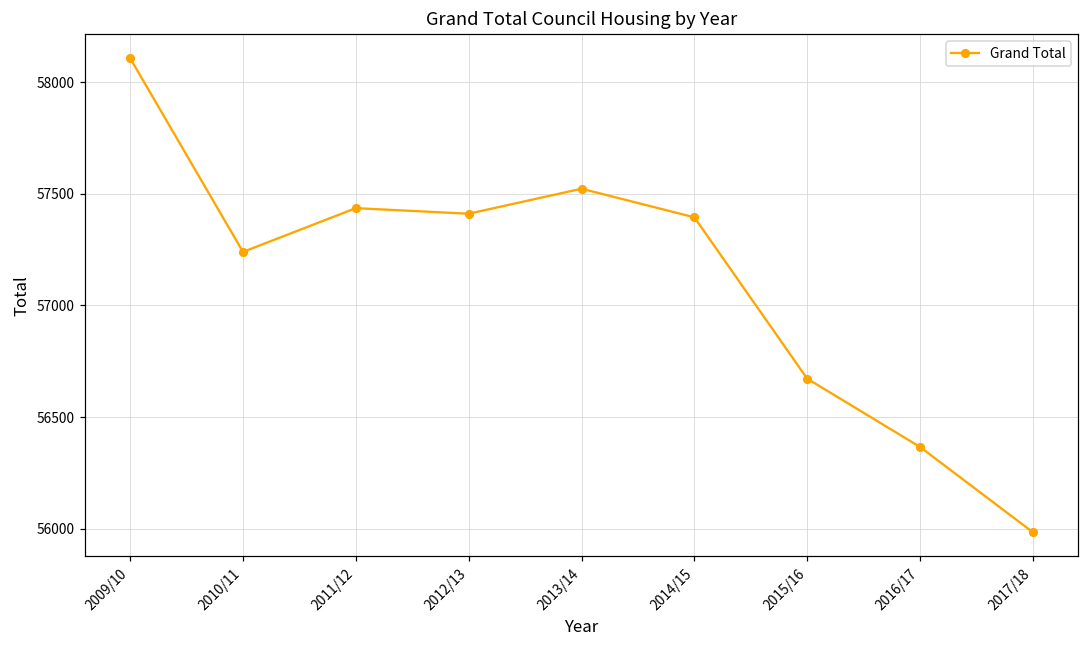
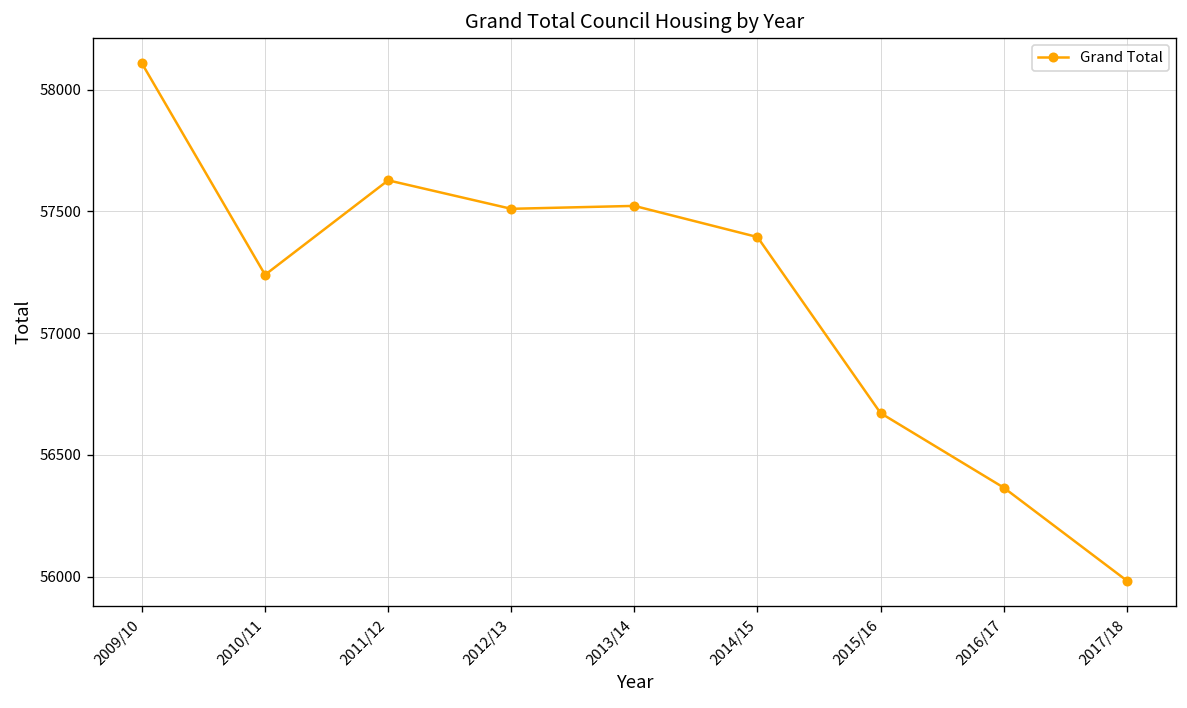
2011/12: 57440 -> 57630
2012/13: 57410 -> 57510
